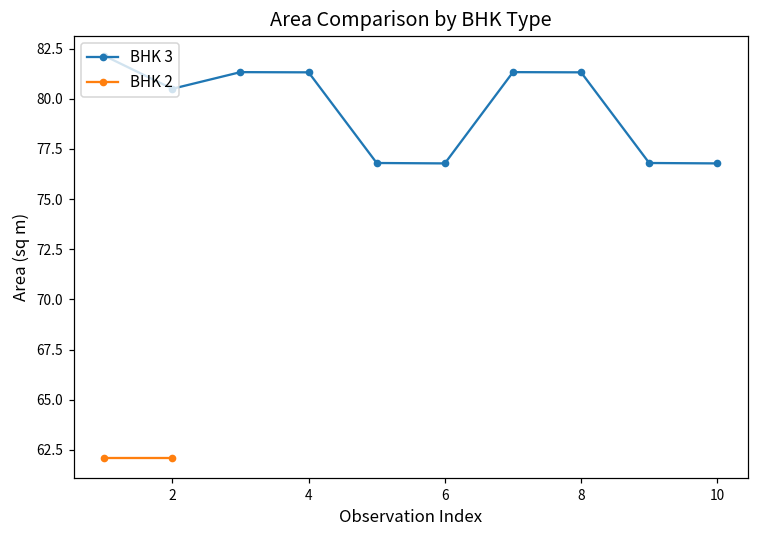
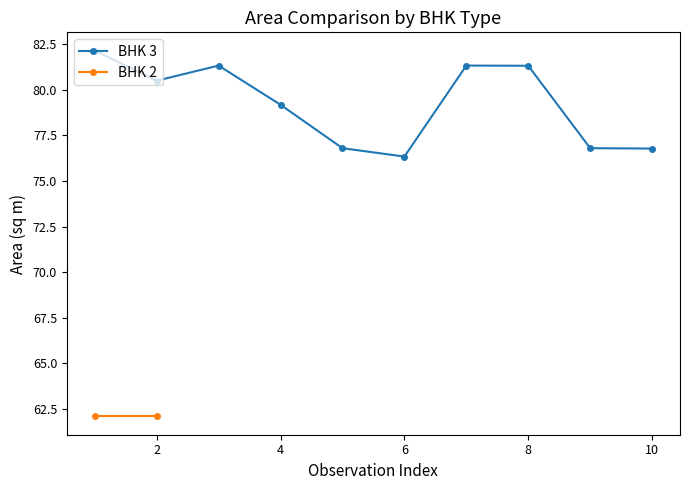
BHK 3, 4: 81.3 -> 79.2
BHK 3, 6: 76.8 -> 76.3
